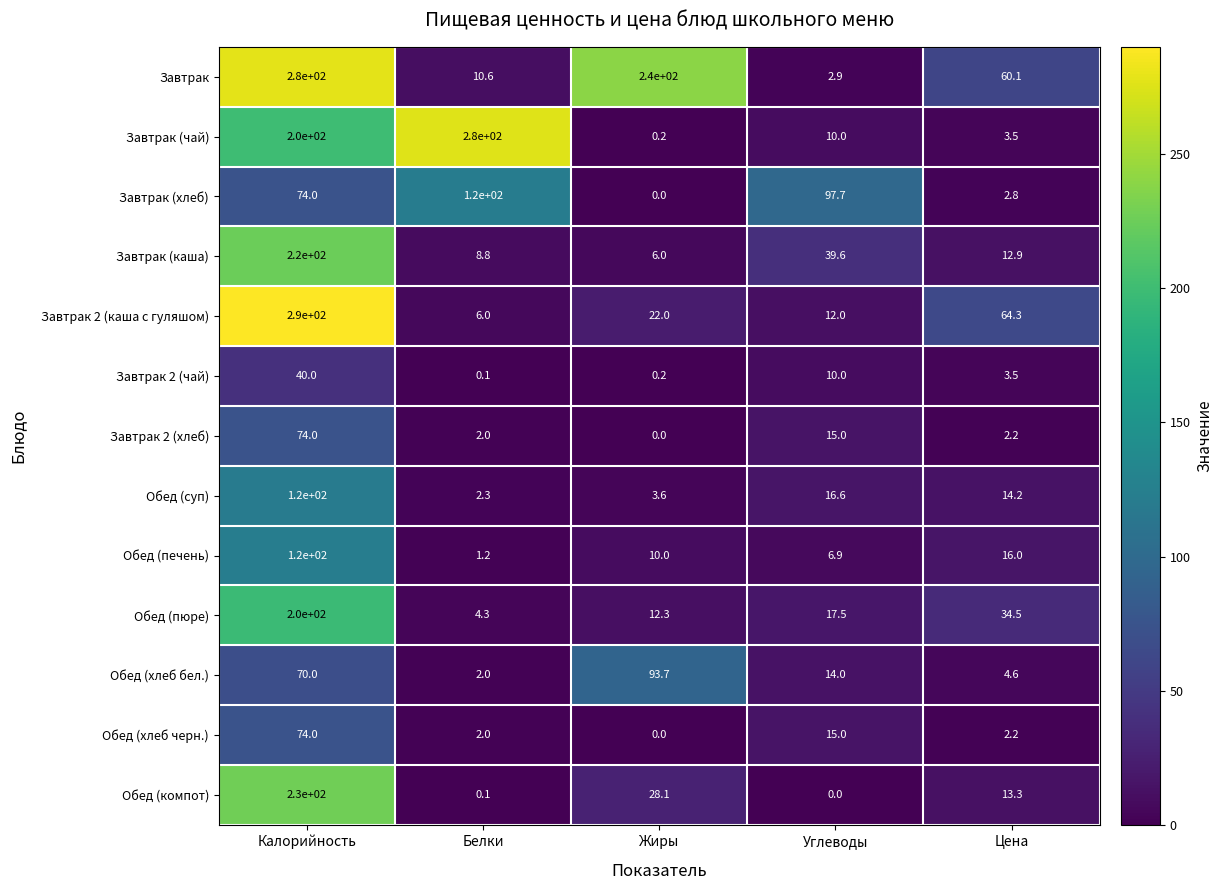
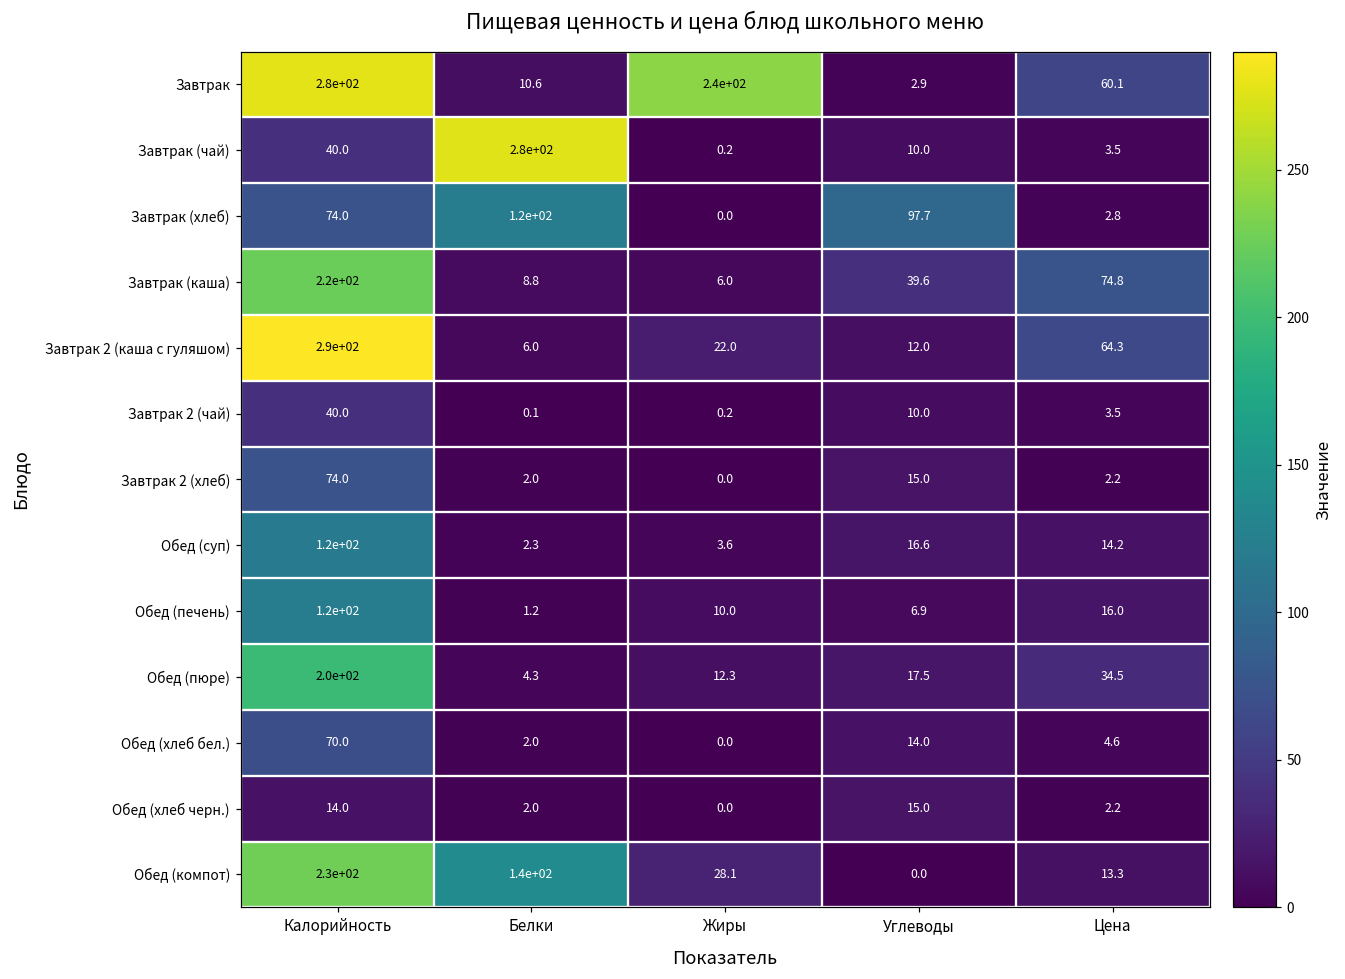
Завтрак (чай), Калорийность: 2.0e+02 -> 40.0
Завтрак (каша), Цена: 12.9 -> 74.8
Обед (хлеб бел.), Жиры: 93.7 -> 0.0
Обед (хлеб черн.), Калорийность: 74.0 -> 14.0
Обед (компот), Белки: 0.1 -> 1.4e+02
